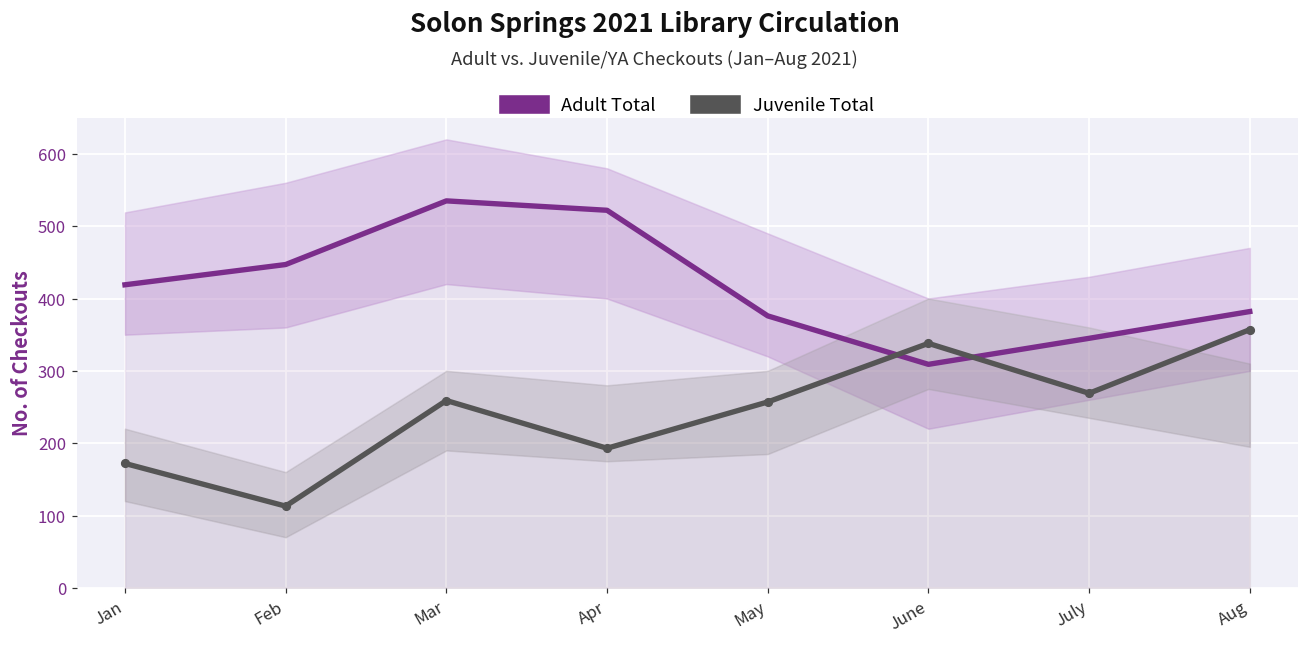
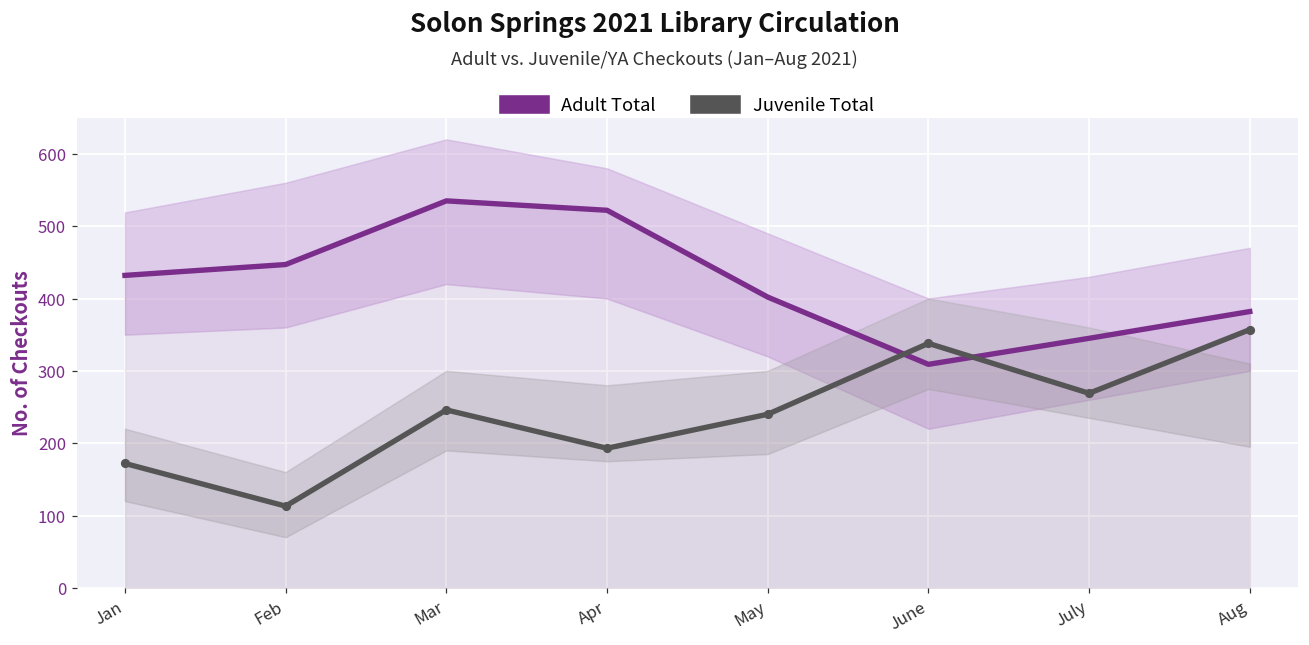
Adult Total, Jan: 420 -> 430
Juvenile Total, Mar: 260 -> 250
Adult Total, May: 380 -> 400
Juvenile Total, May: 260 -> 240
